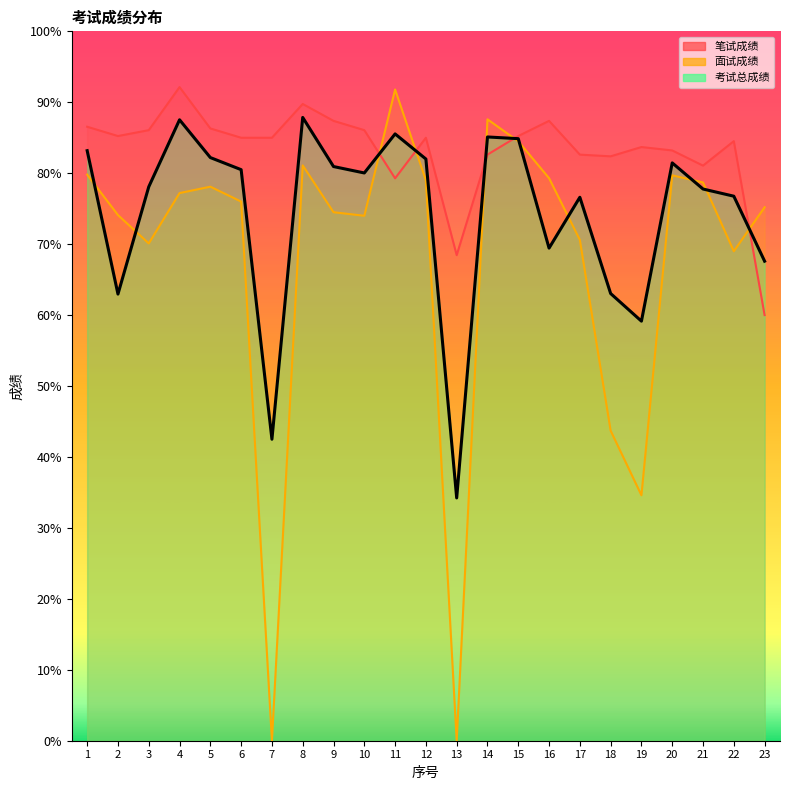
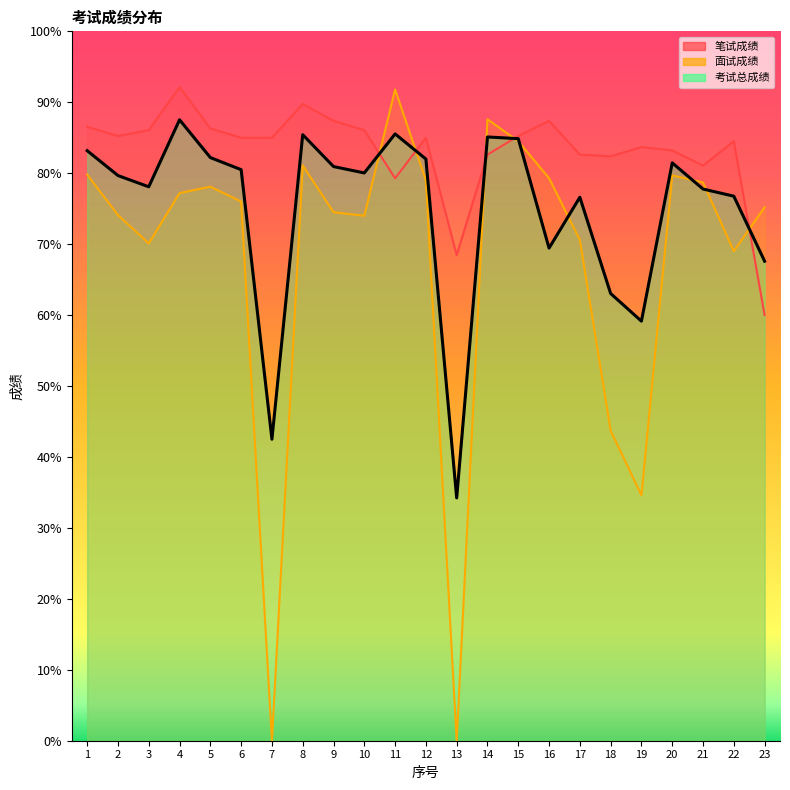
考试总成绩, 2: 63% -> 80%
考试总成绩, 8: 88% -> 85%
